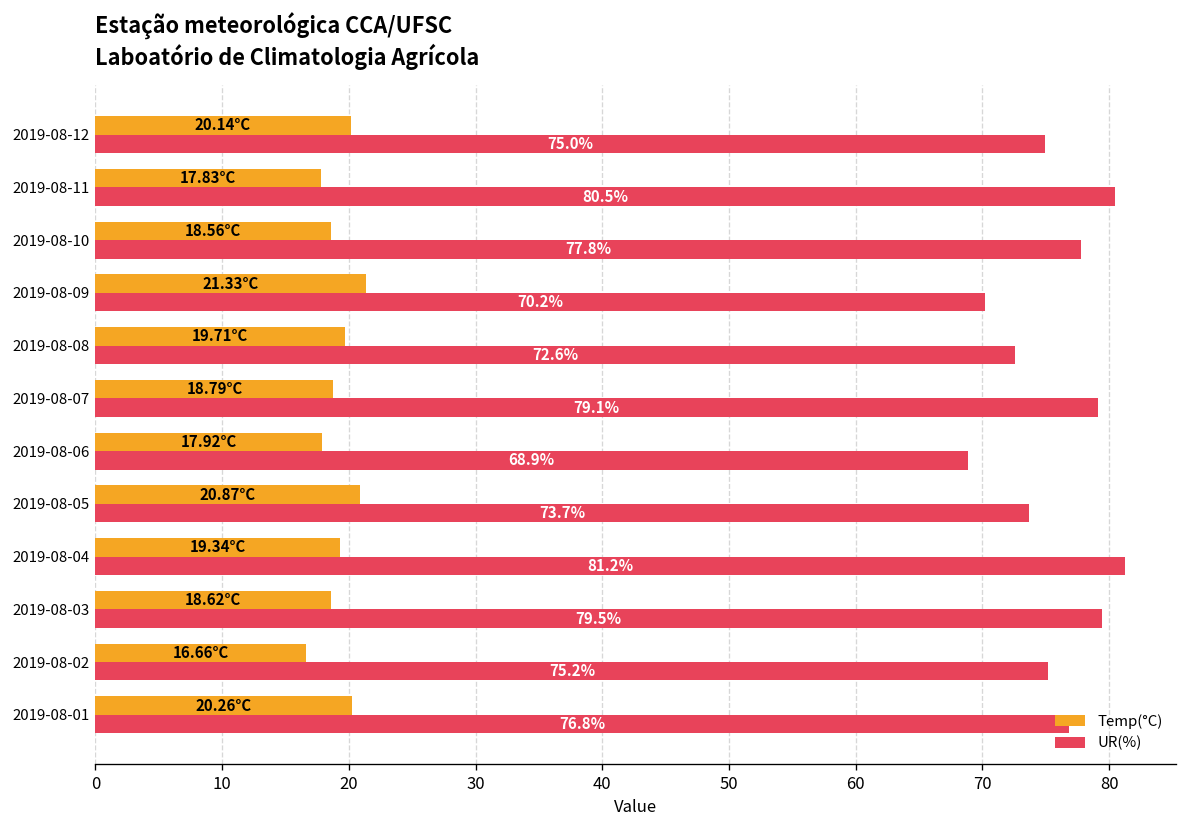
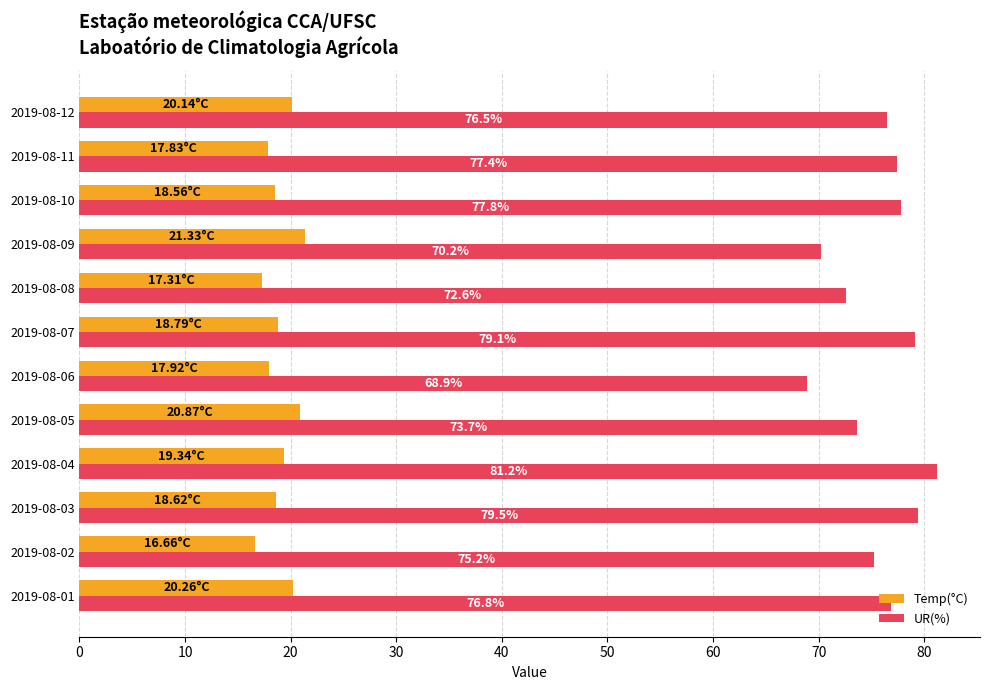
UR(%), 2019-08-12: 75.0% -> 76.5%
UR(%), 2019-08-11: 80.5% -> 77.4%
Temp(°C), 2019-08-08: 19.71°C -> 17.31°C
